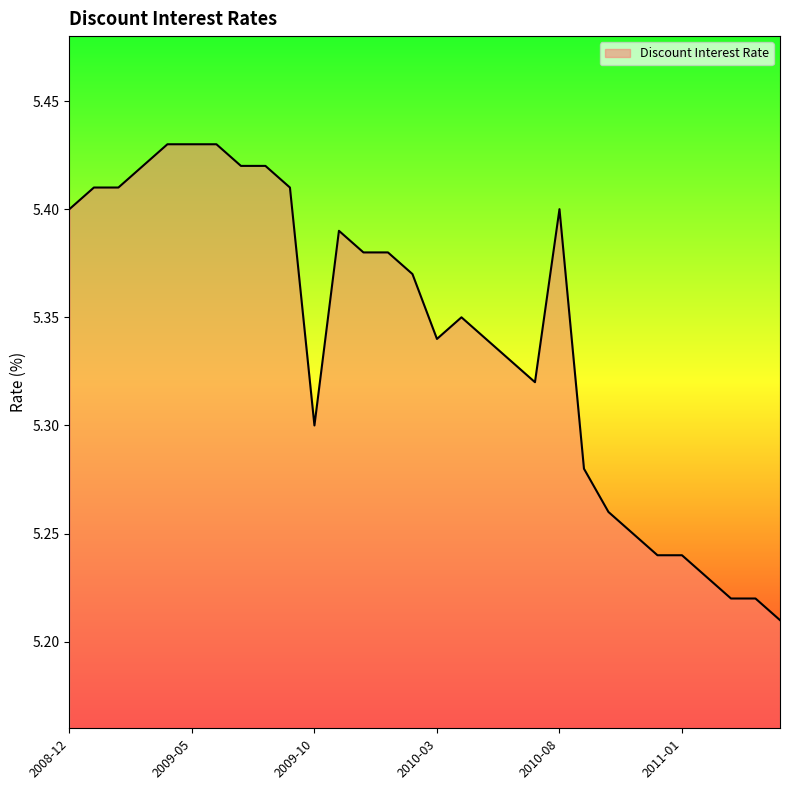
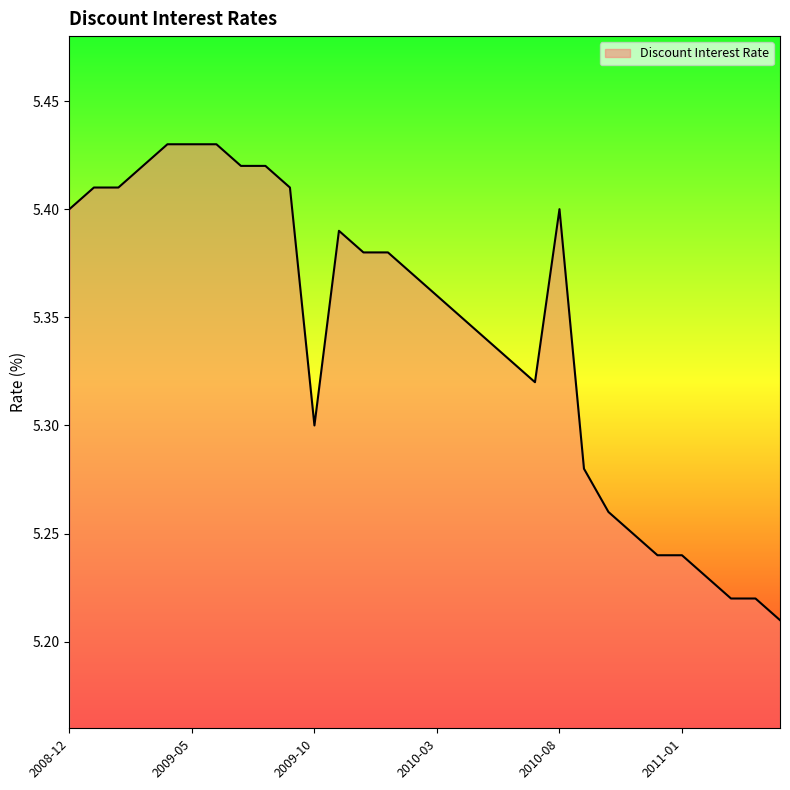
2010-03: 5.34 -> 5.36
